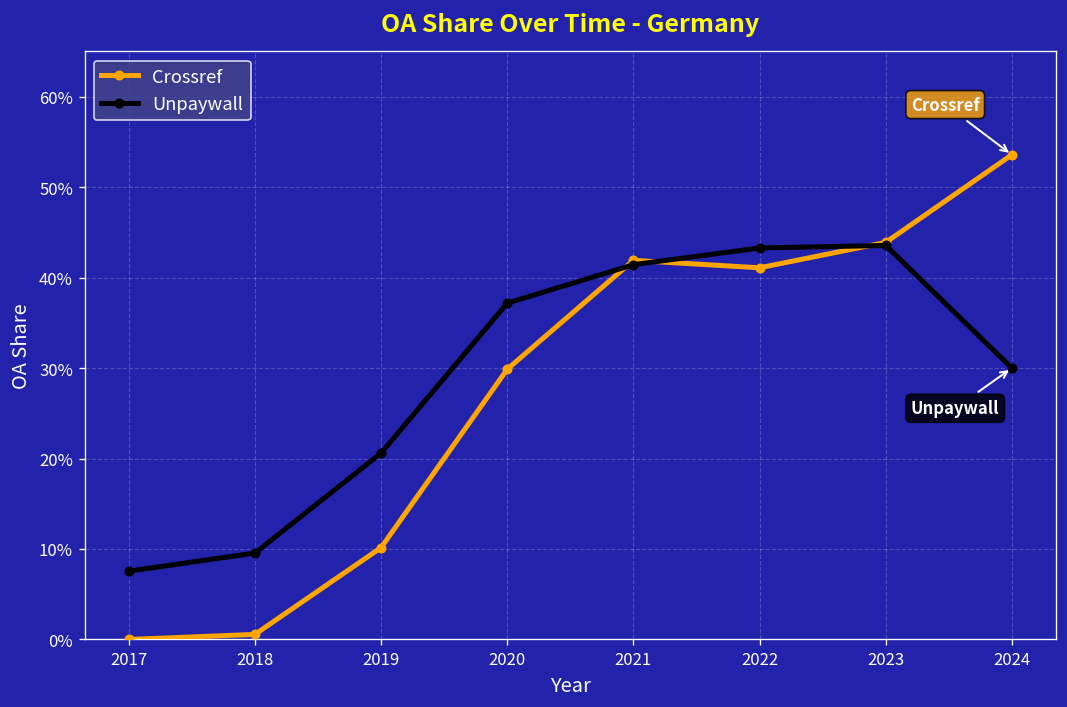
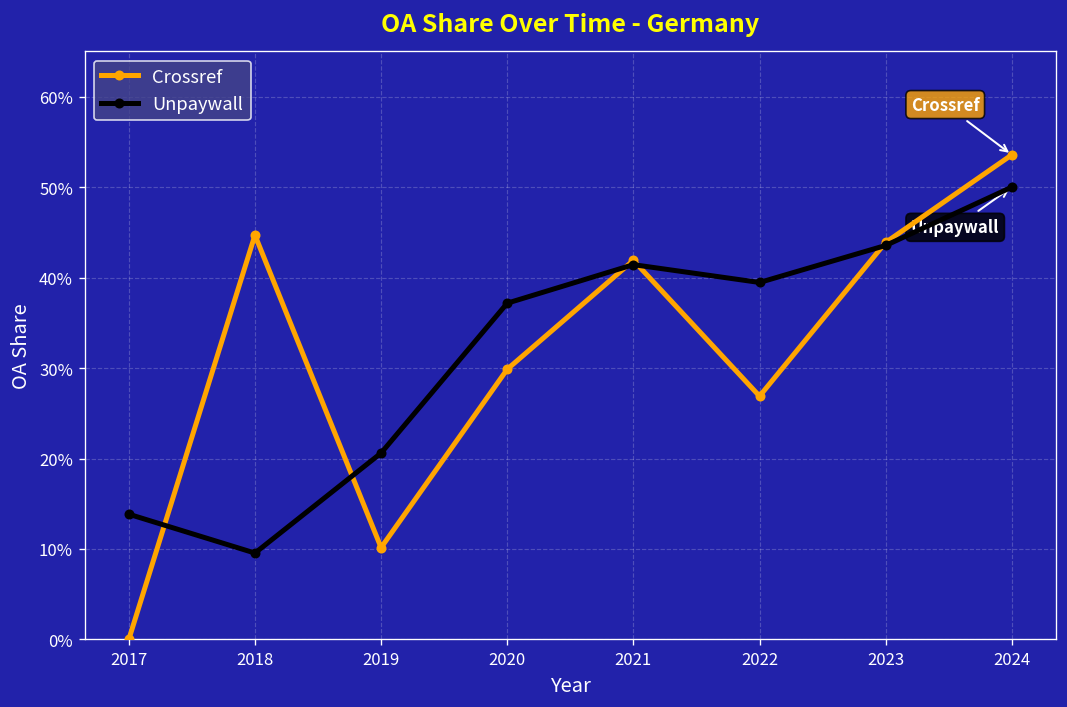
Unpaywall, 2017: 8% -> 14%
Crossref, 2018: 1% -> 45%
Crossref, 2022: 41% -> 27%
Unpaywall, 2022: 43% -> 39%
Unpaywall, 2024: 30% -> 50%
